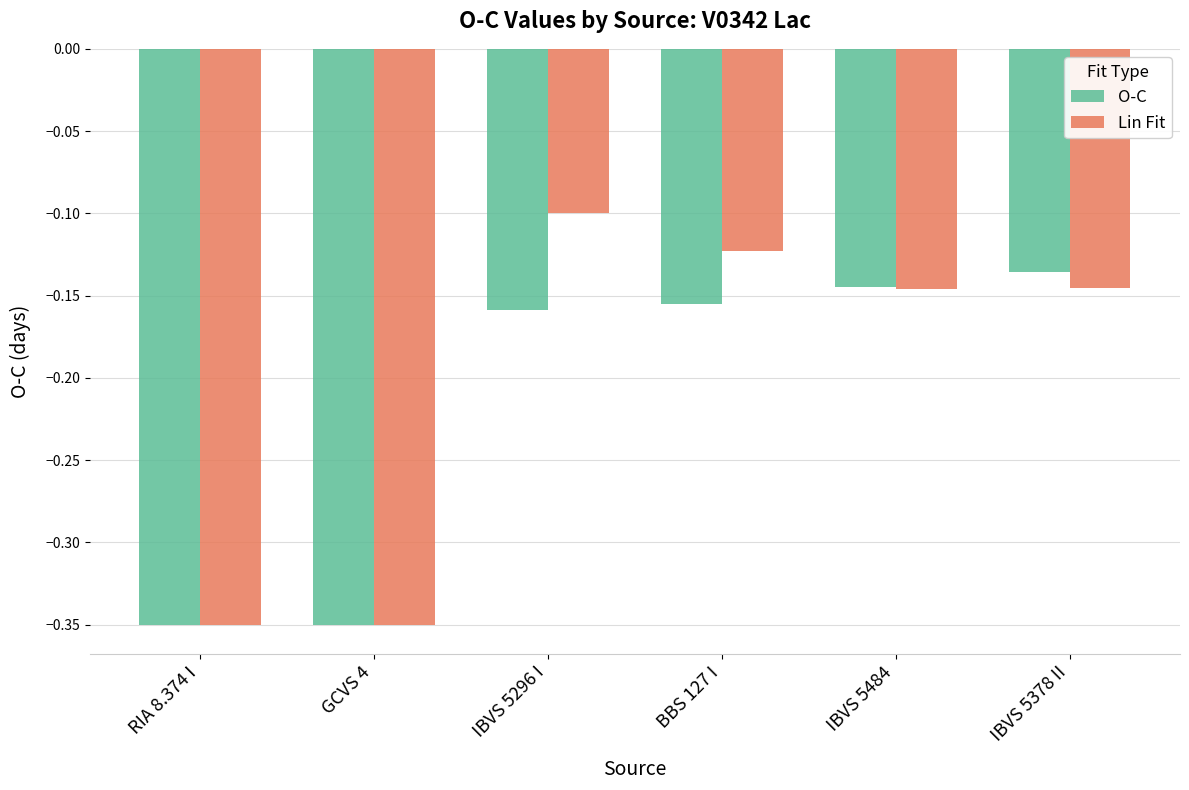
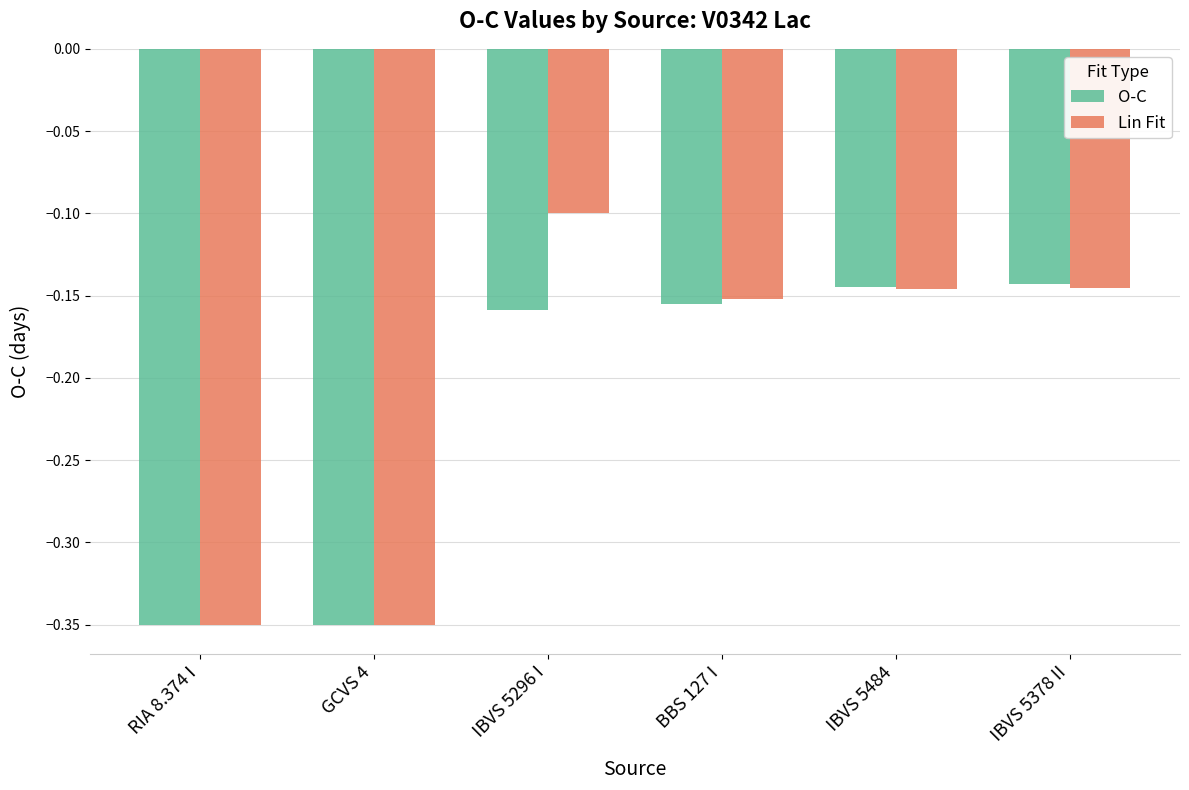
Lin Fit, BBS 127 I: -0.123 -> -0.152
O-C, IBVS 5378 II: -0.136 -> -0.143
